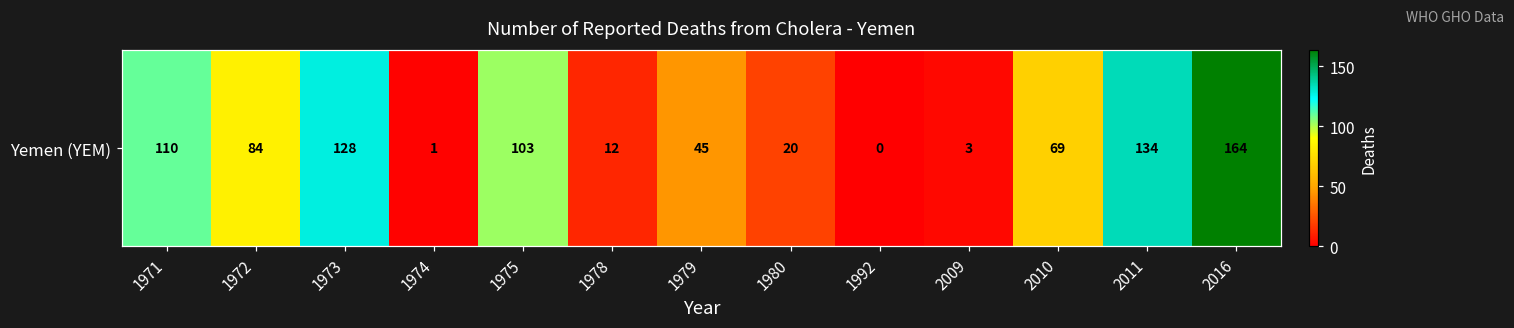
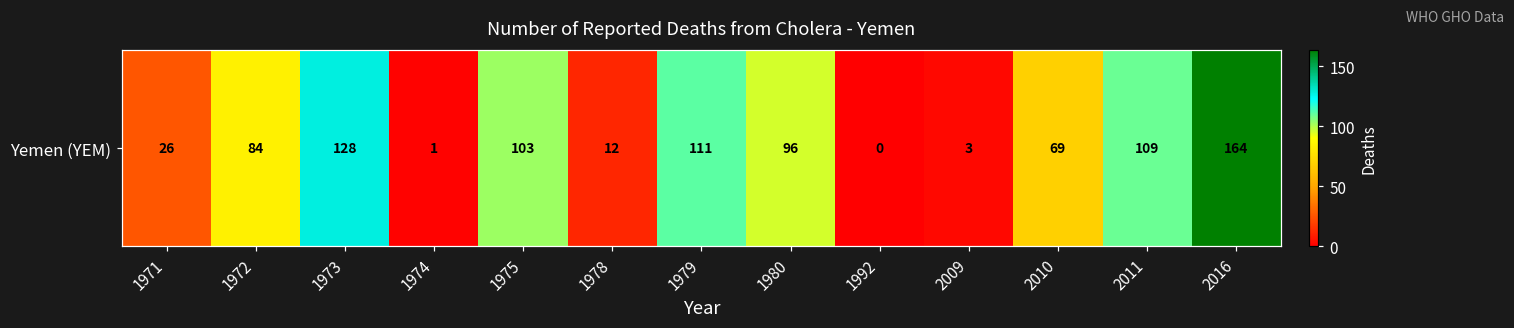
Yemen (YEM), 1971: 110 -> 26
Yemen (YEM), 1979: 45 -> 111
Yemen (YEM), 1980: 20 -> 96
Yemen (YEM), 2011: 134 -> 109
